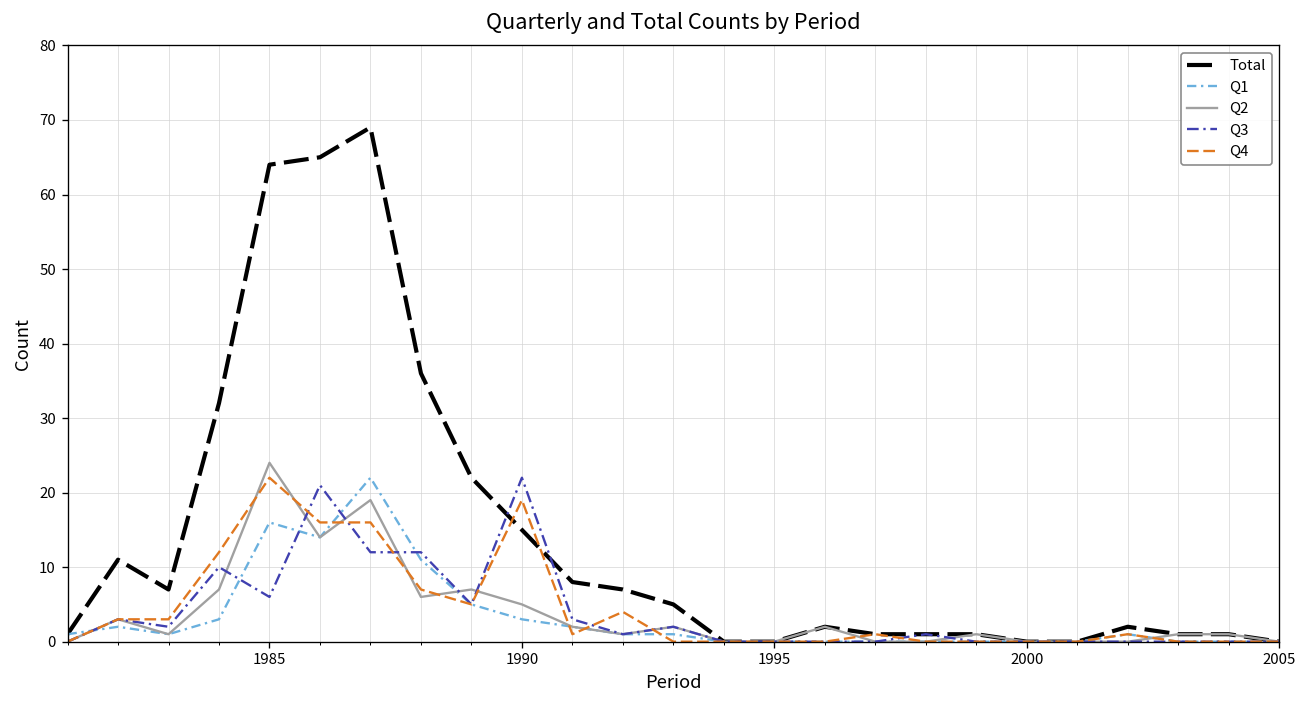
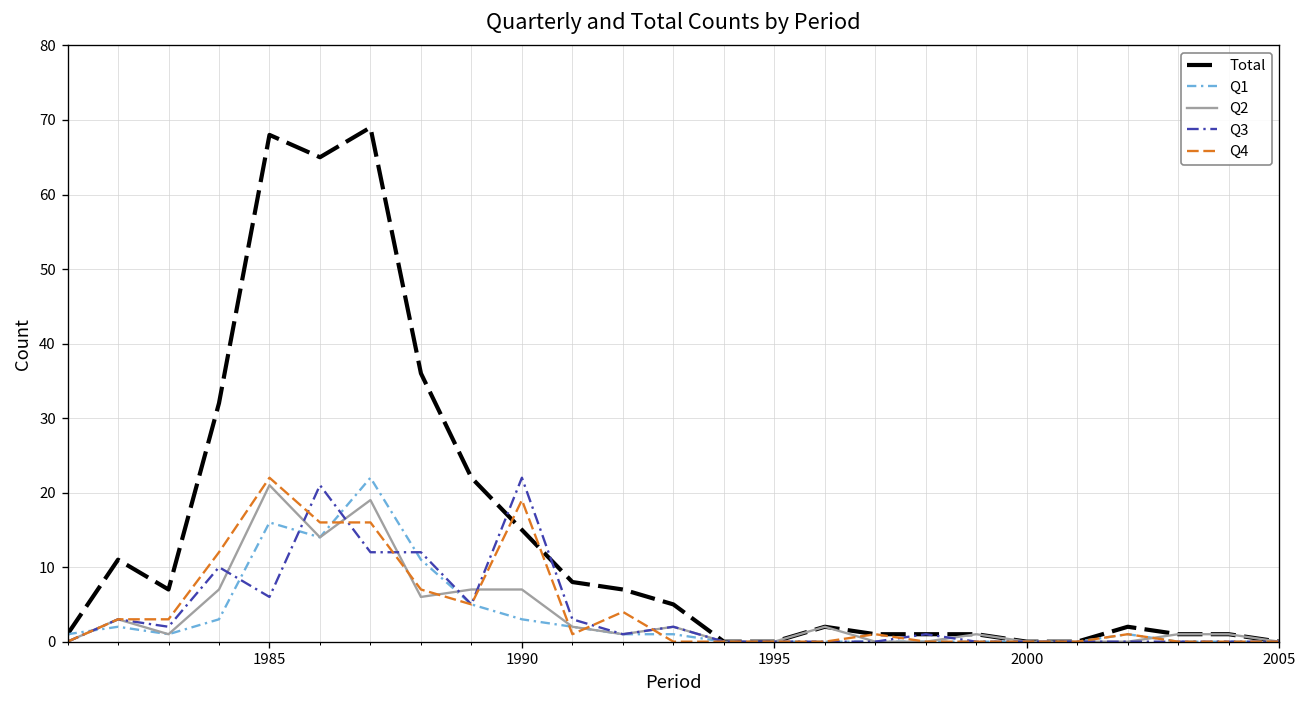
Total, 1985: 64 -> 68
Q2, 1985: 24 -> 21
Q2, 1990: 5 -> 7
